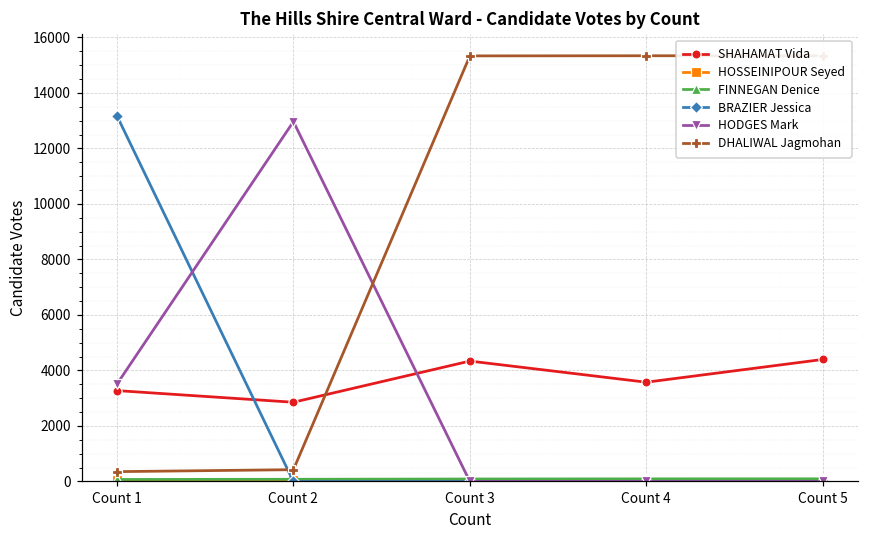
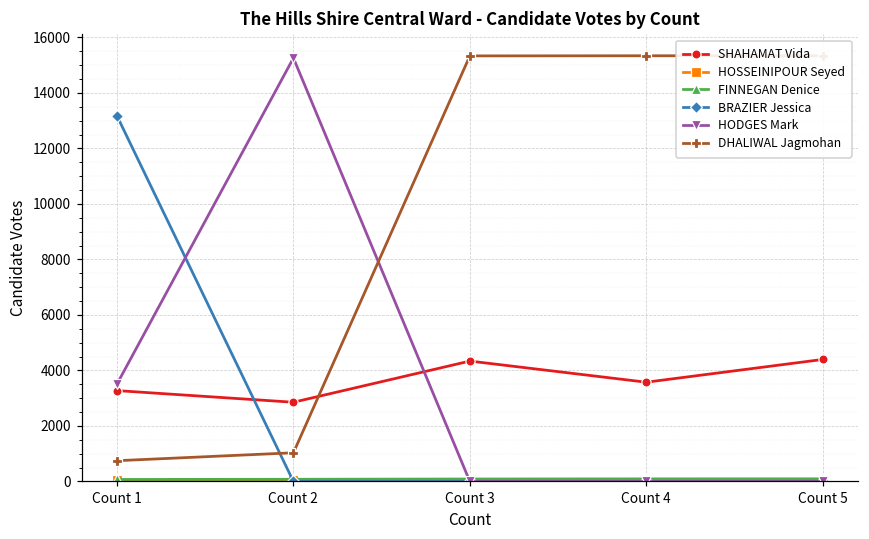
DHALIWAL Jagmohan, Count 1: 400 -> 700
HODGES Mark, Count 2: 13000 -> 15300
DHALIWAL Jagmohan, Count 2: 400 -> 1000
